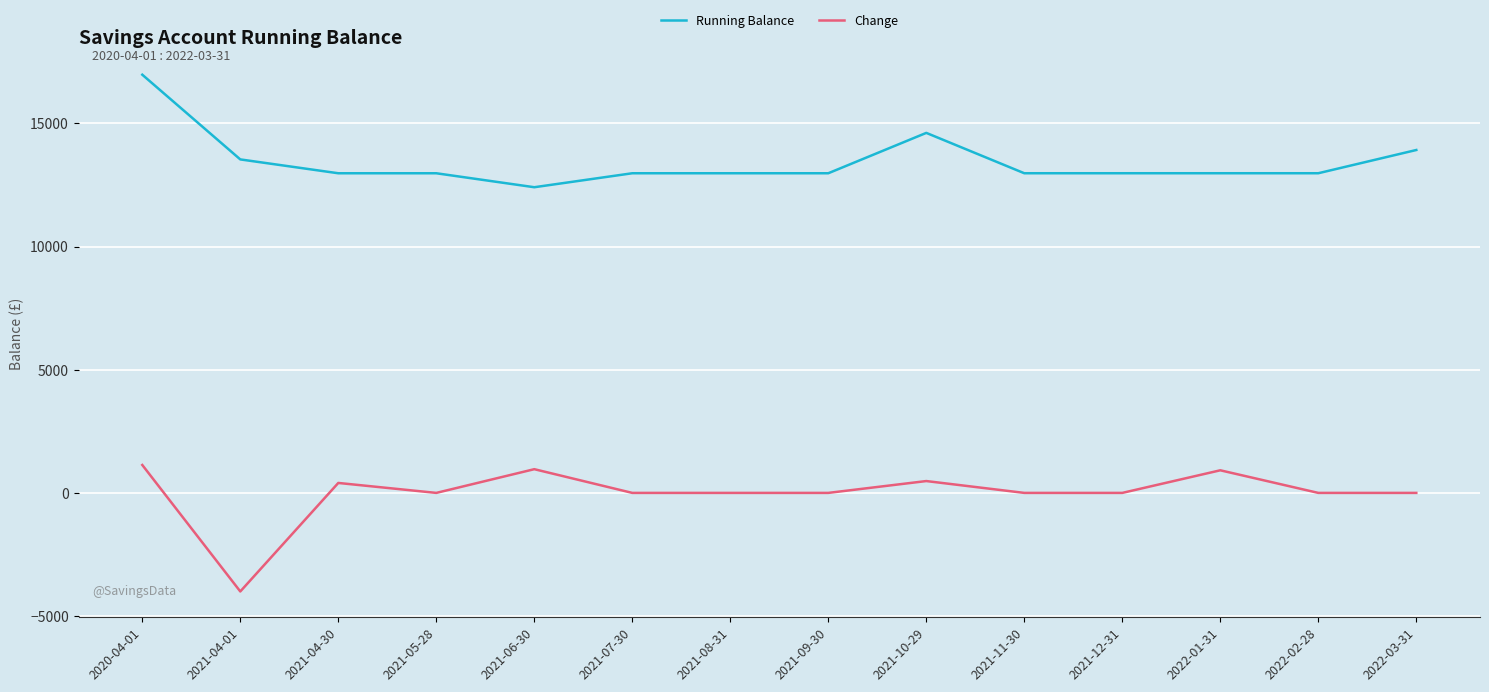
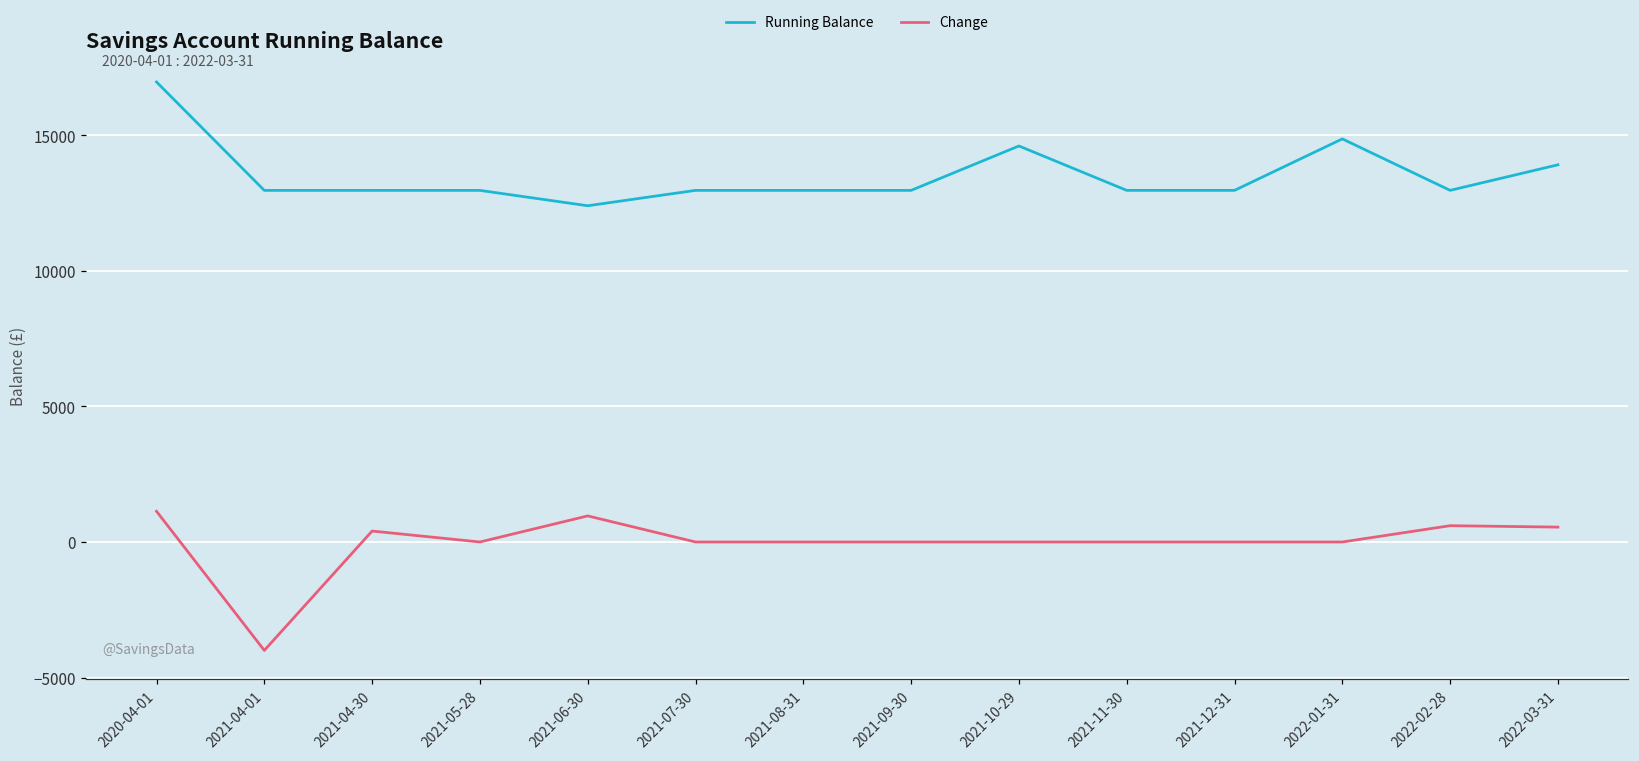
Running Balance, 2021-04-01: 13500 -> 13000
Change, 2021-10-29: 500 -> 0
Running Balance, 2022-01-31: 13000 -> 14900
Change, 2022-01-31: 900 -> 0
Change, 2022-02-28: 0 -> 600
Change, 2022-03-31: 0 -> 500
